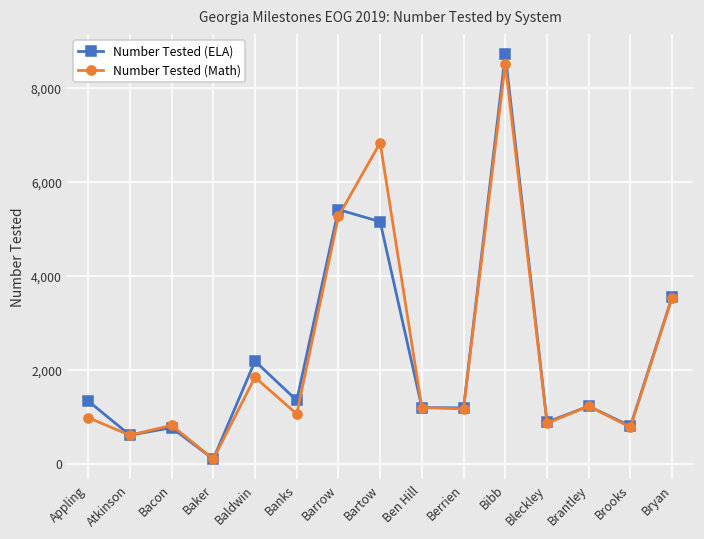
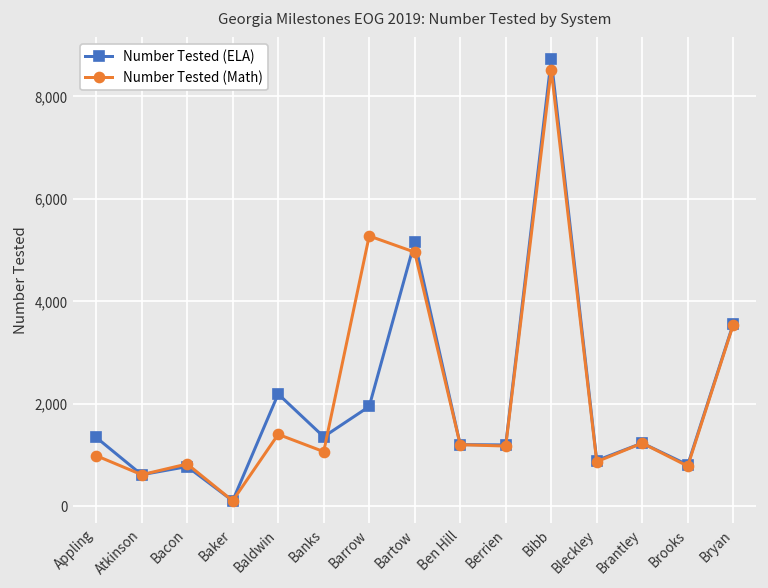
Number Tested (Math), Baldwin: 1,800 -> 1,400
Number Tested (ELA), Barrow: 5,400 -> 1,900
Number Tested (Math), Bartow: 6,800 -> 5,000
